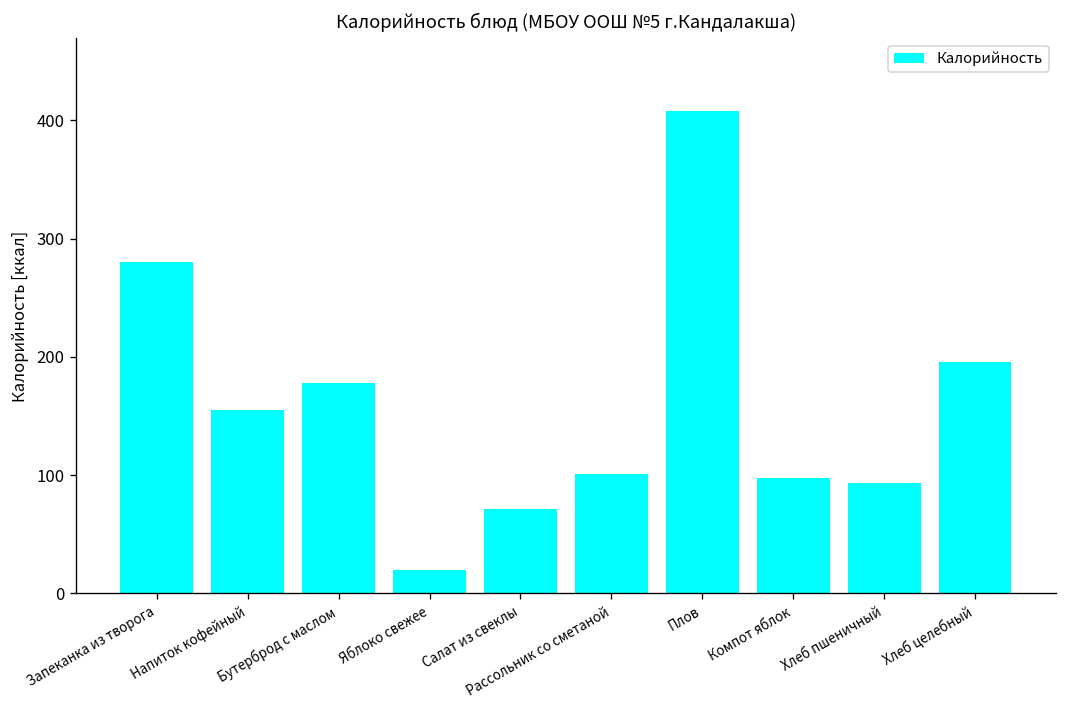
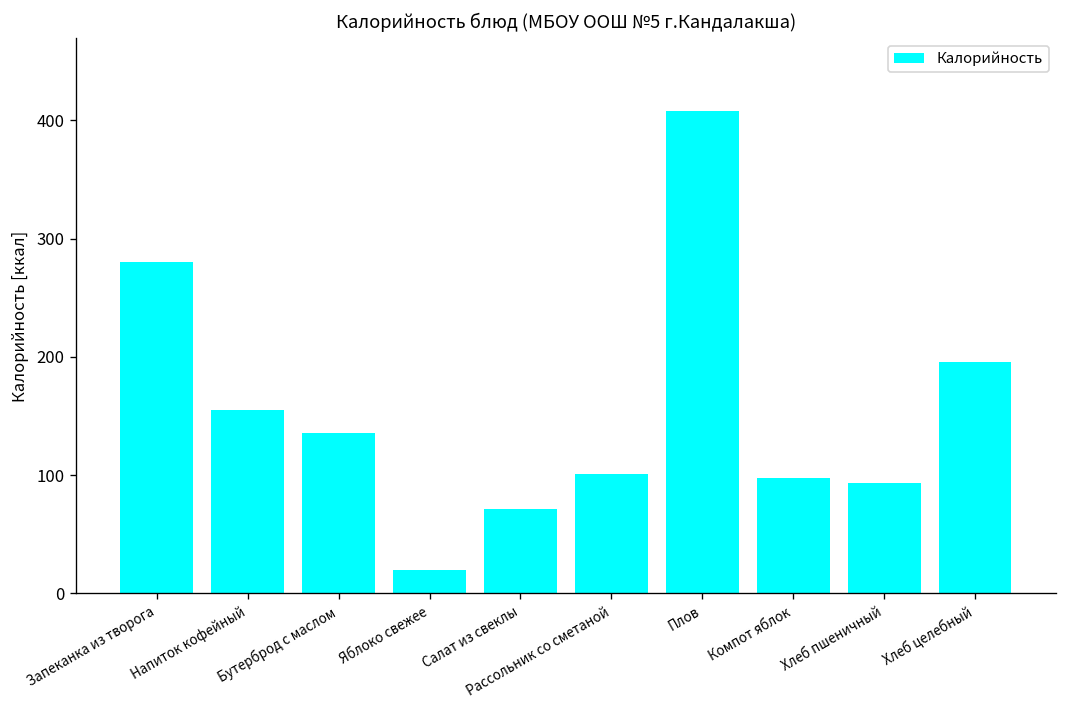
Бутерброд с маслом: 180 -> 140
